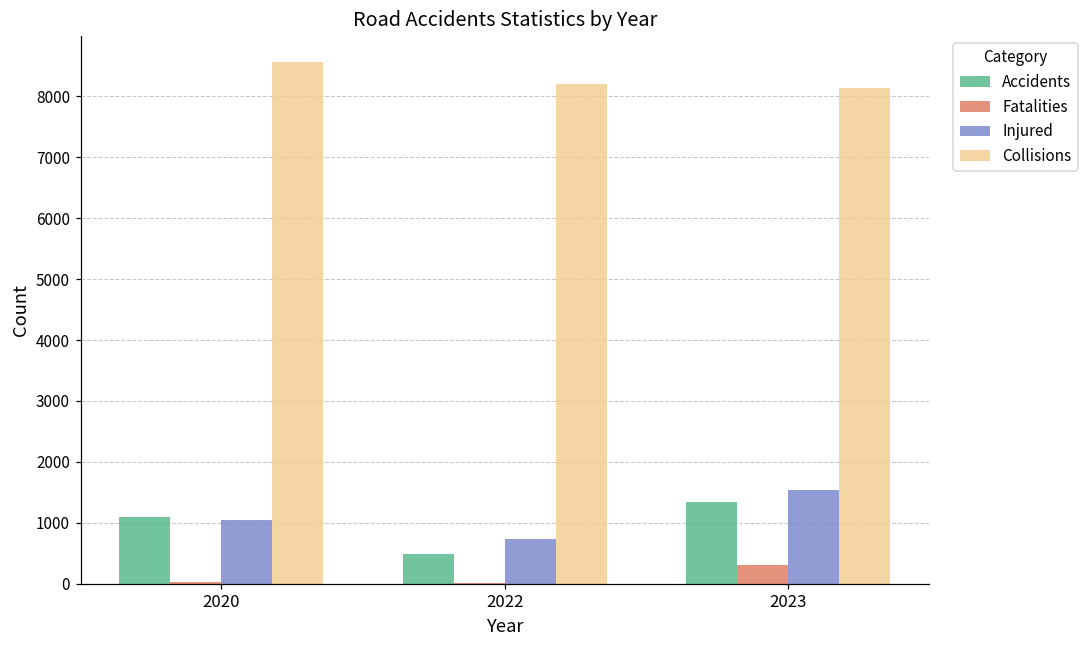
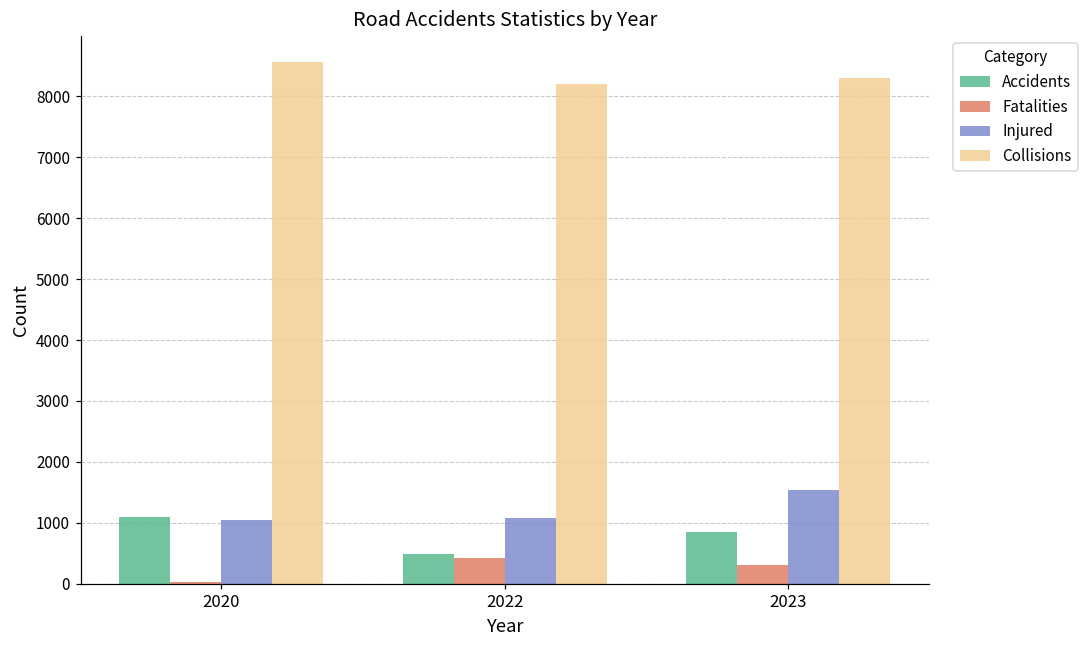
Fatalities, 2022: 0 -> 400
Injured, 2022: 700 -> 1100
Accidents, 2023: 1300 -> 800
Collisions, 2023: 8100 -> 8300
